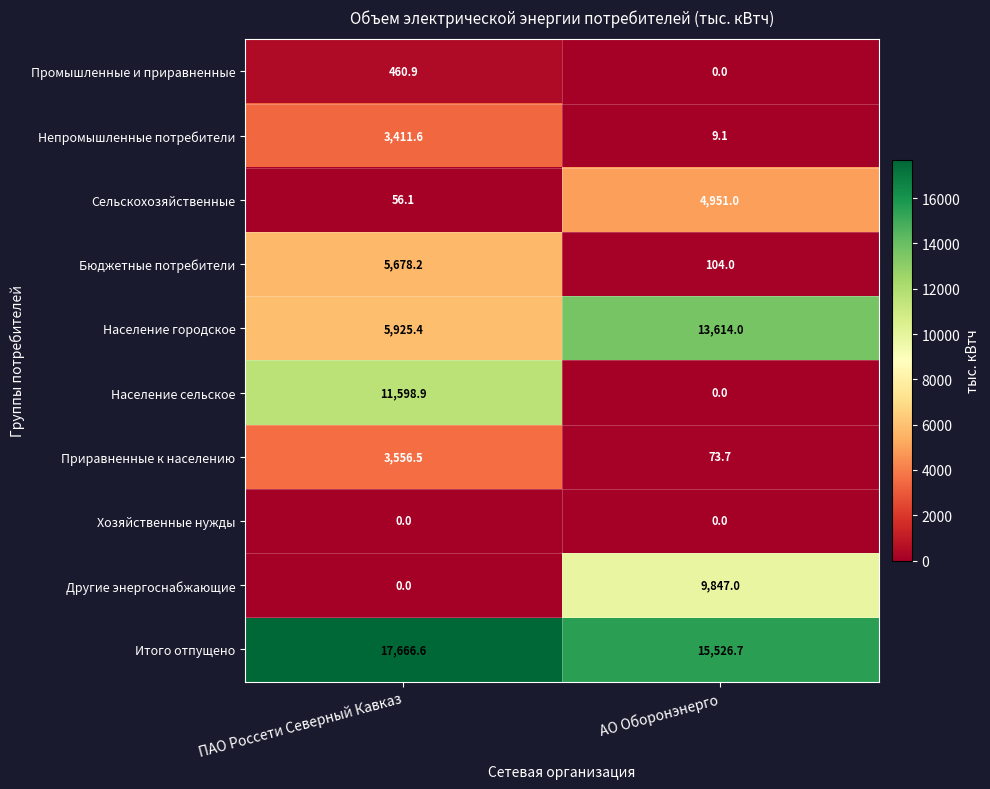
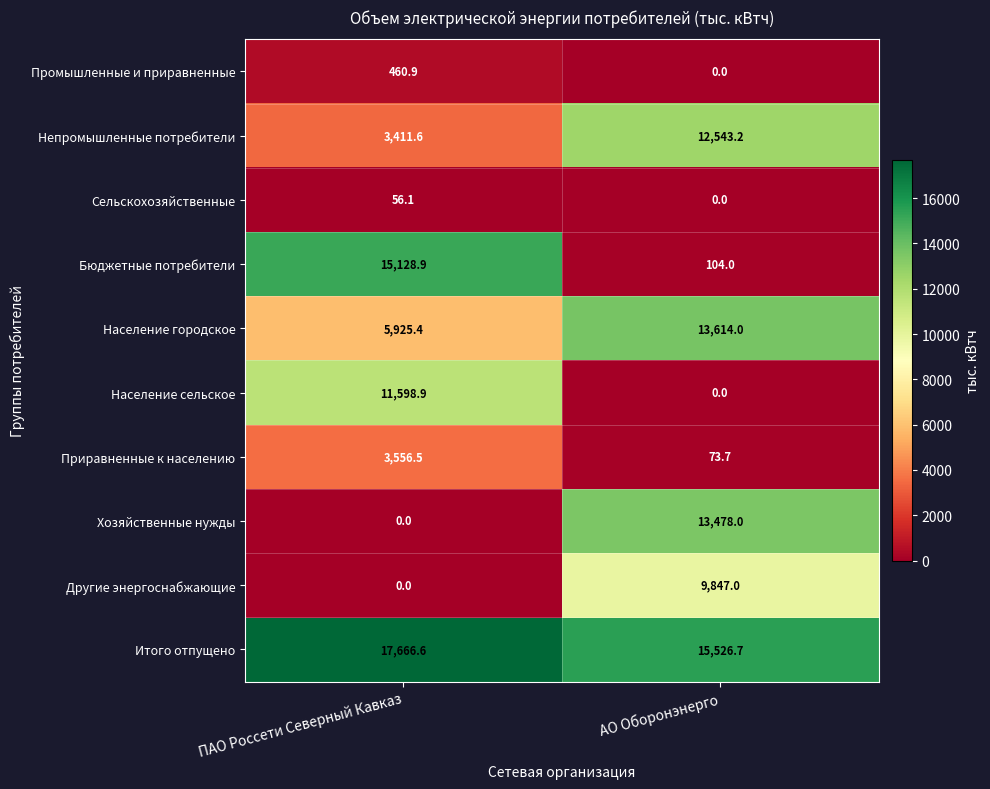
Непромышленные потребители, АО Оборонэнерго: 9.1 -> 12,543.2
Сельскохозяйственные, АО Оборонэнерго: 4,951.0 -> 0.0
Бюджетные потребители, ПАО Россети Северный Кавказ: 5,678.2 -> 15,128.9
Хозяйственные нужды, АО Оборонэнерго: 0.0 -> 13,478.0
